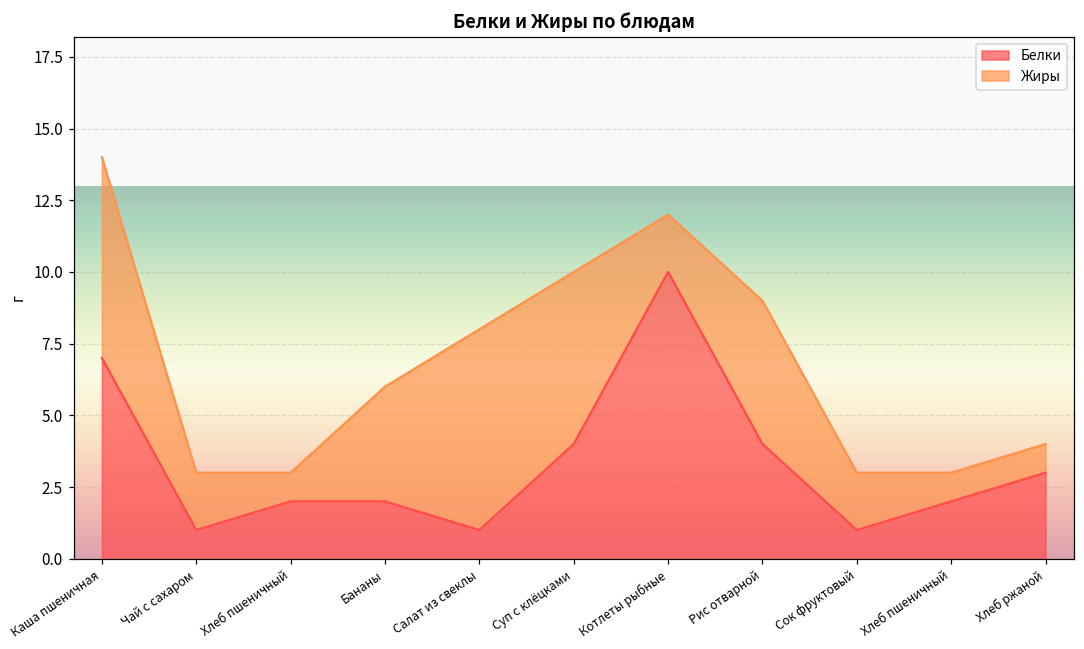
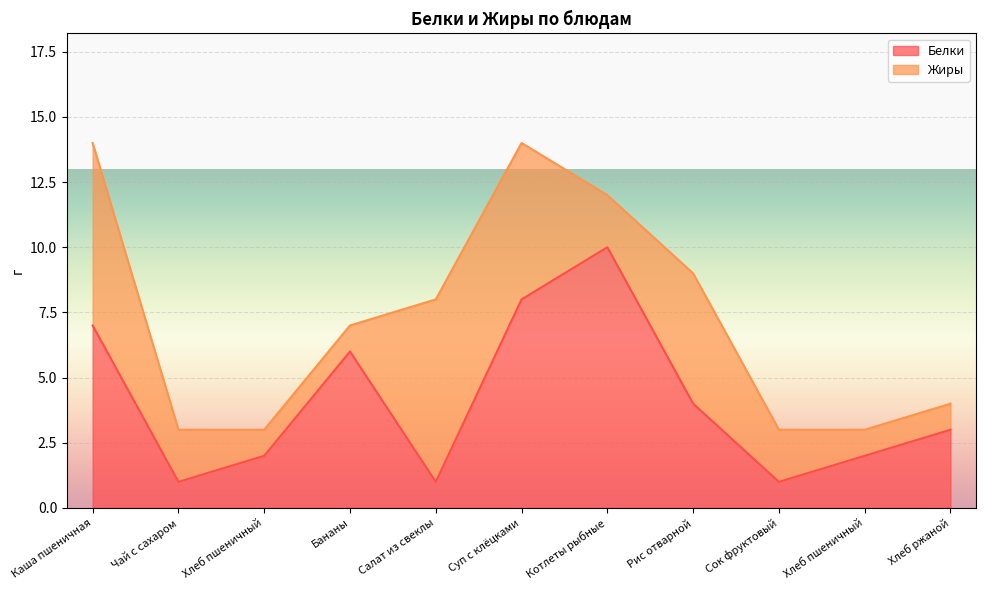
Белки, Бананы: 2 -> 6
Жиры, Бананы: 4 -> 1
Белки, Суп с клёцками: 4 -> 8
